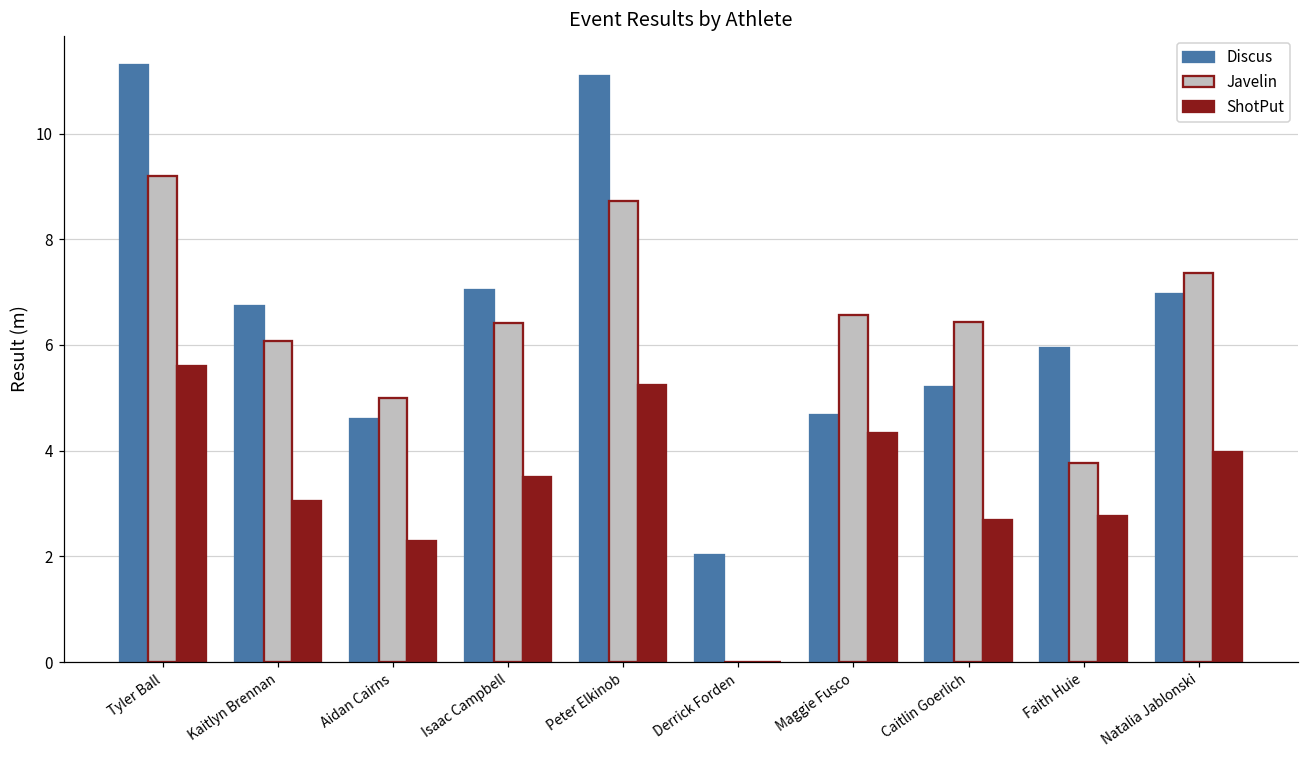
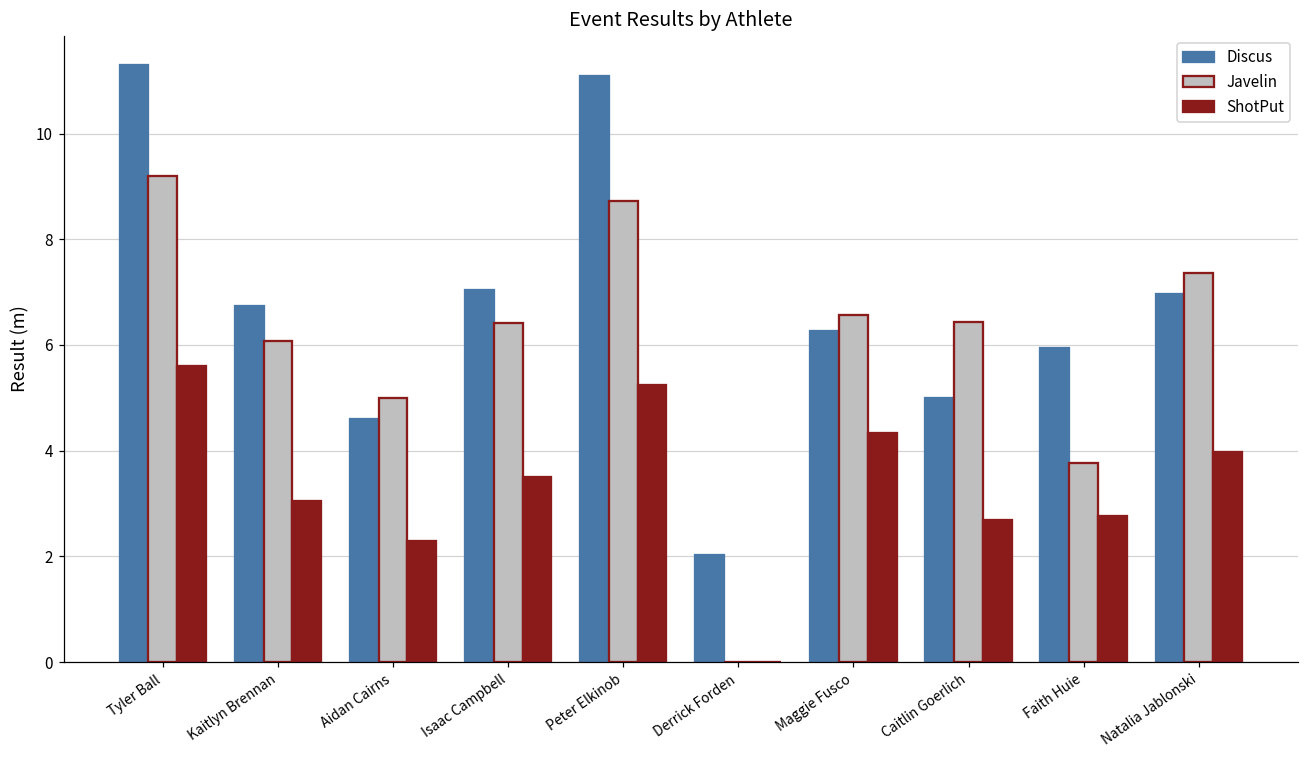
Discus, Maggie Fusco: 4.7 -> 6.3
Discus, Caitlin Goerlich: 5.2 -> 5.0
